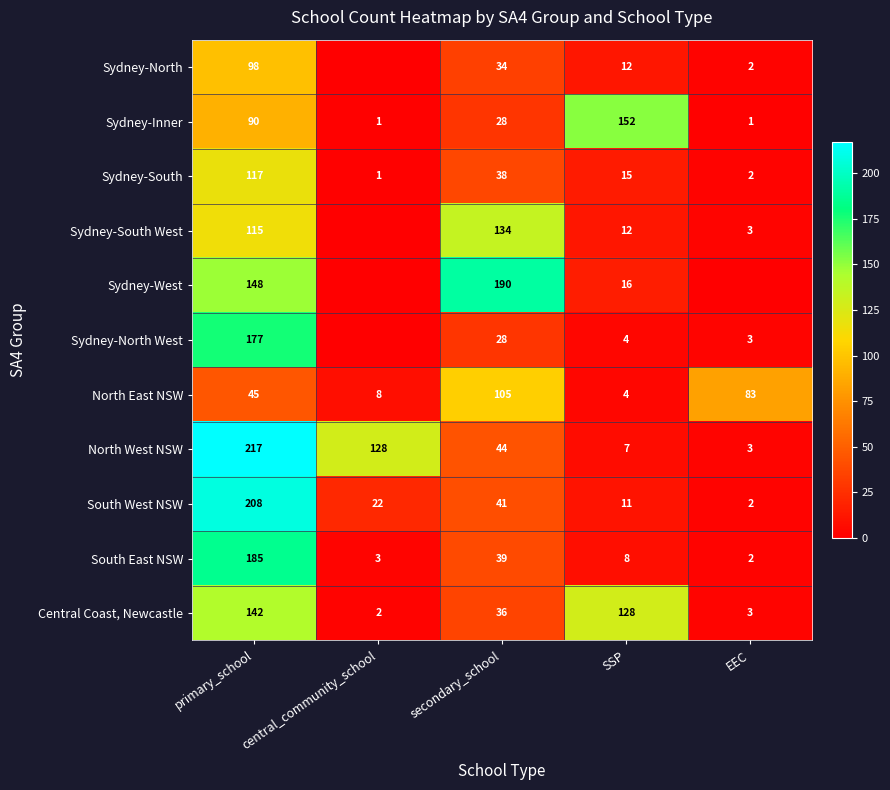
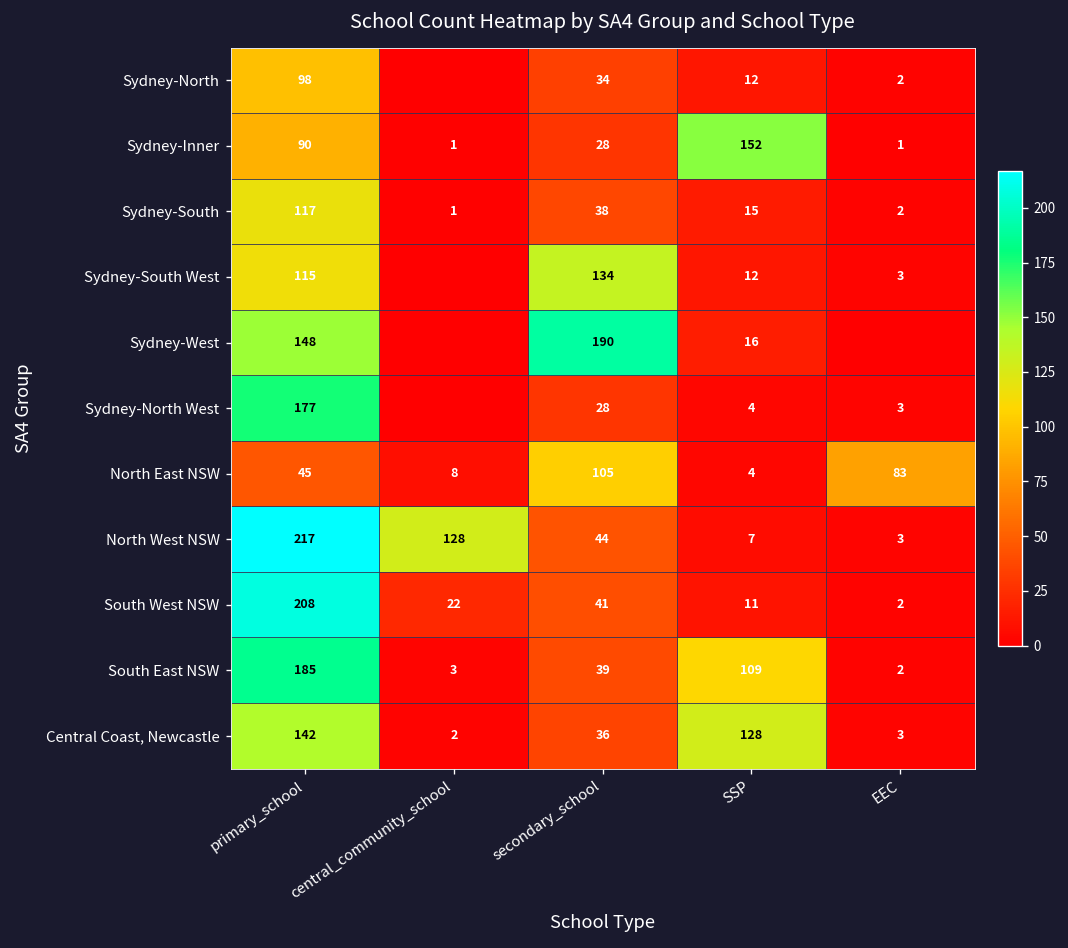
South East NSW, SSP: 8 -> 109
